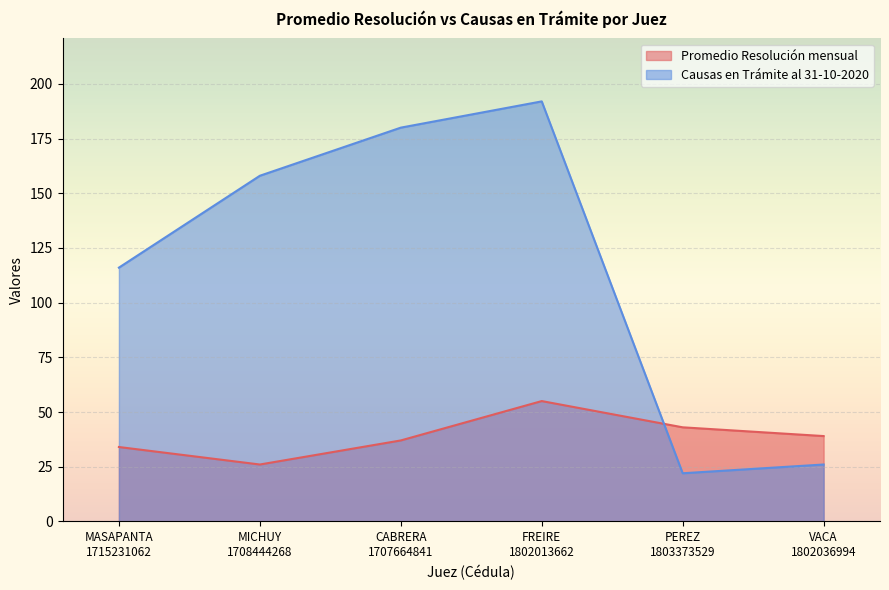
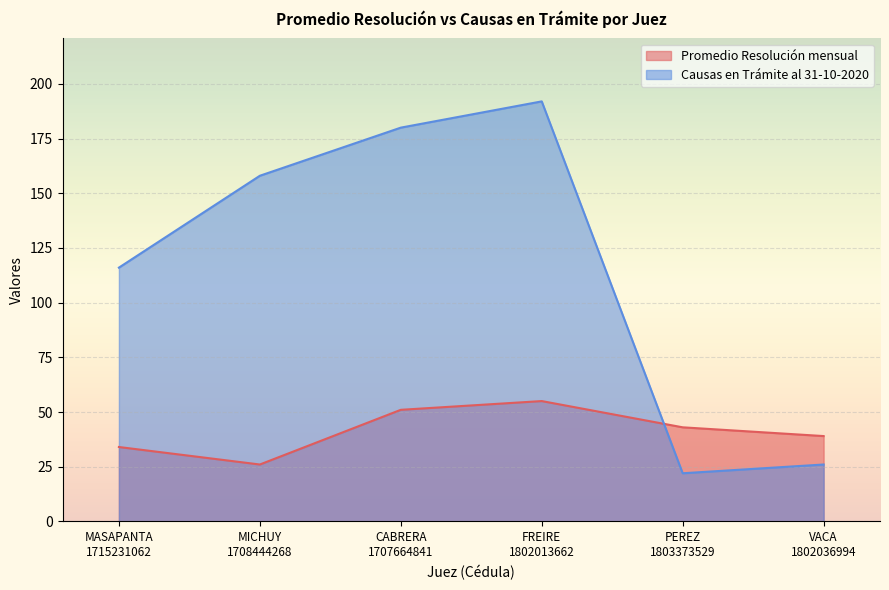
Promedio Resolución mensual, CABRERA 1707664841: 37 -> 51
